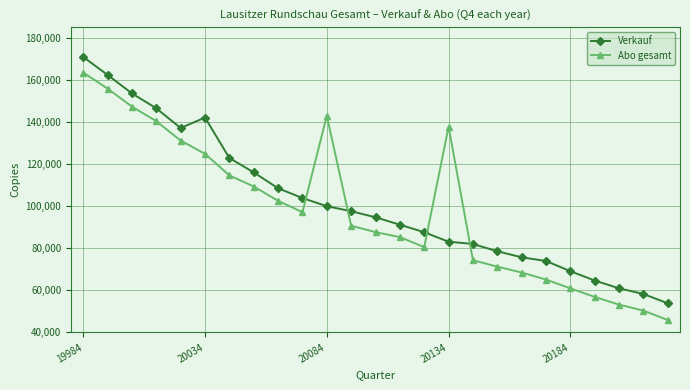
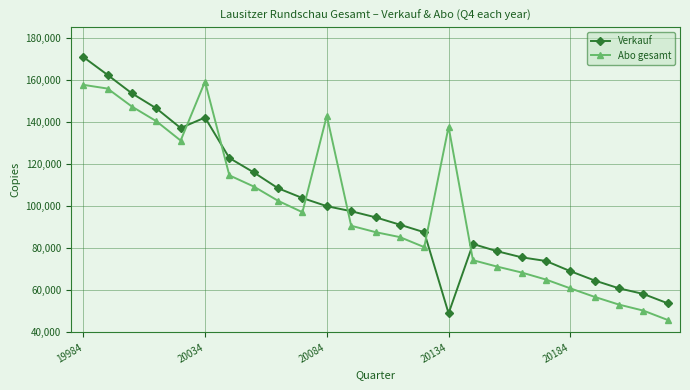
Abo gesamt, 19984: 163,000 -> 158,000
Abo gesamt, 20034: 125,000 -> 159,000
Verkauf, 20134: 83,000 -> 49,000
